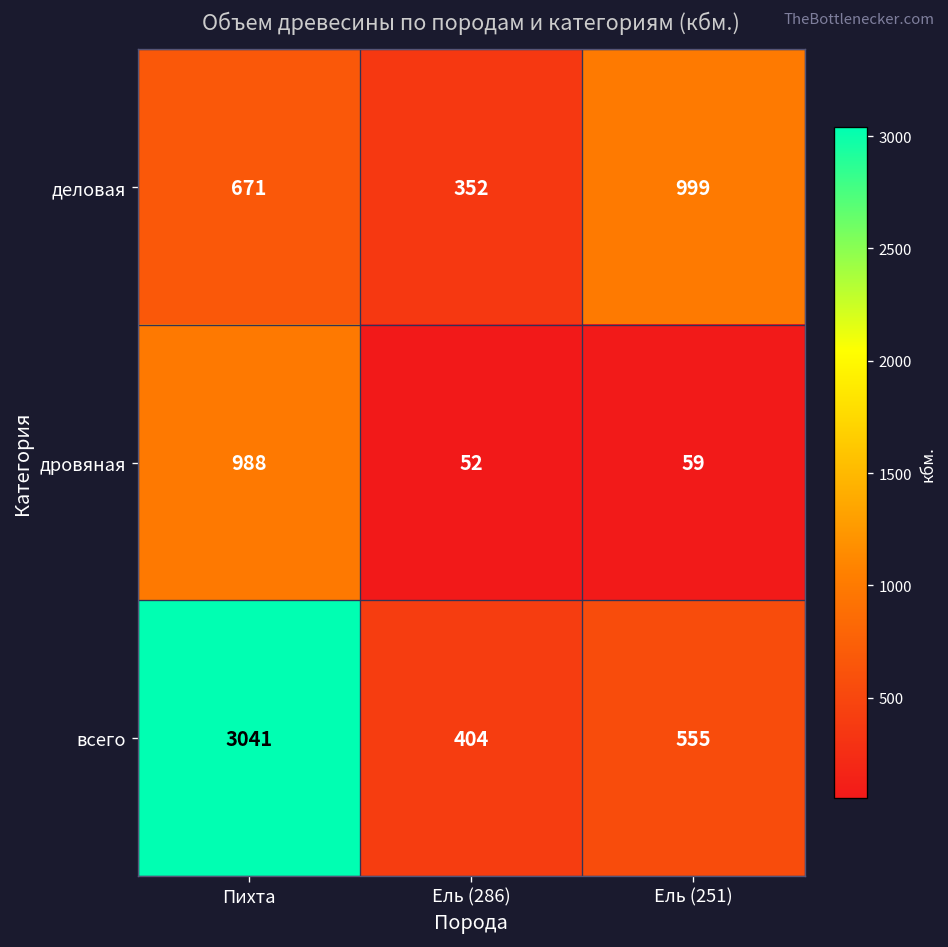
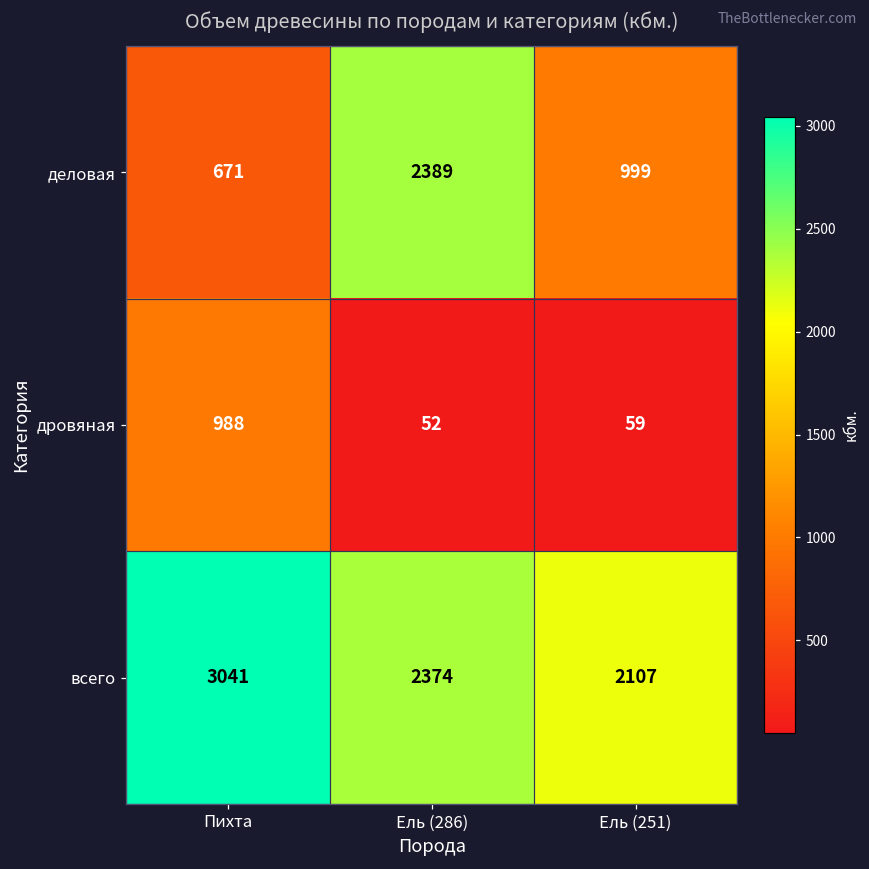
деловая, Ель (286): 352 -> 2389
всего, Ель (286): 404 -> 2374
всего, Ель (251): 555 -> 2107
